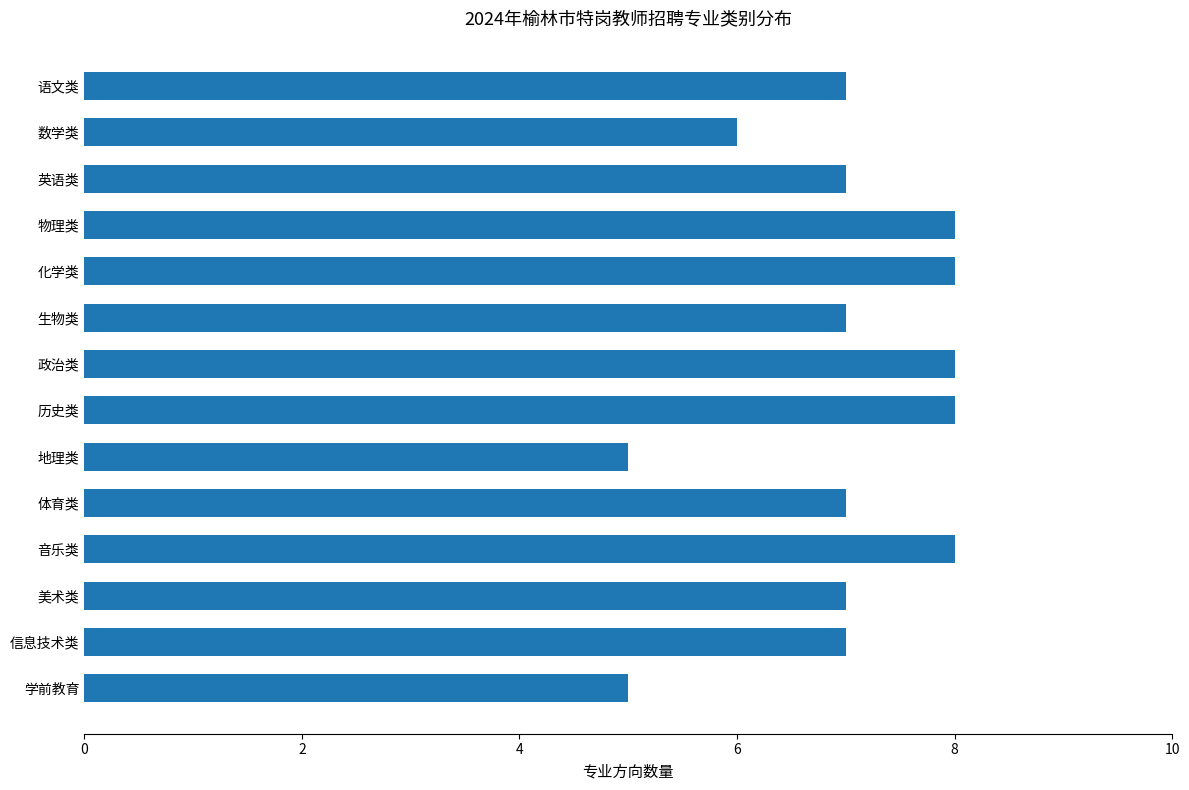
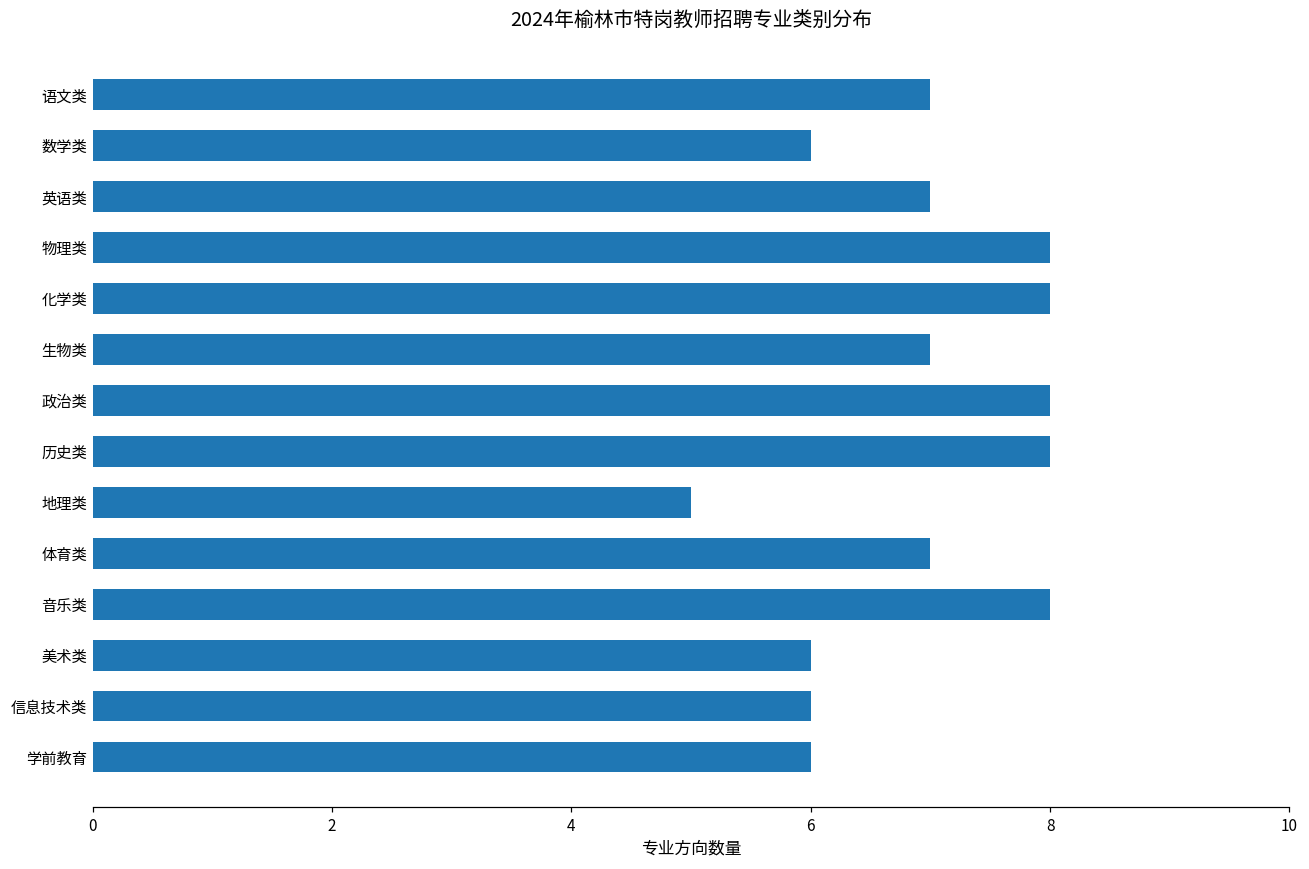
美术类: 7 -> 6
信息技术类: 7 -> 6
学前教育: 5 -> 6
